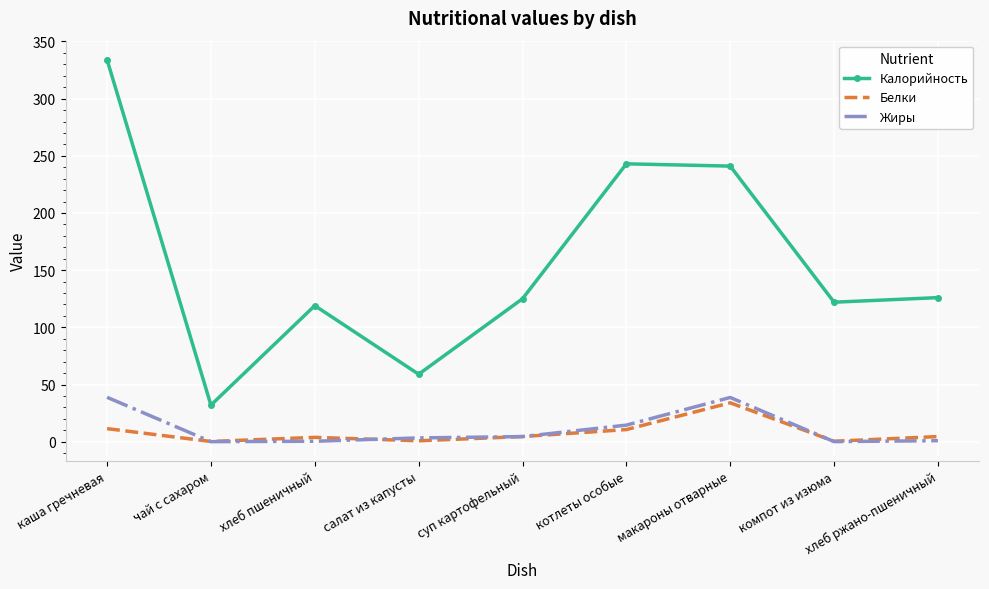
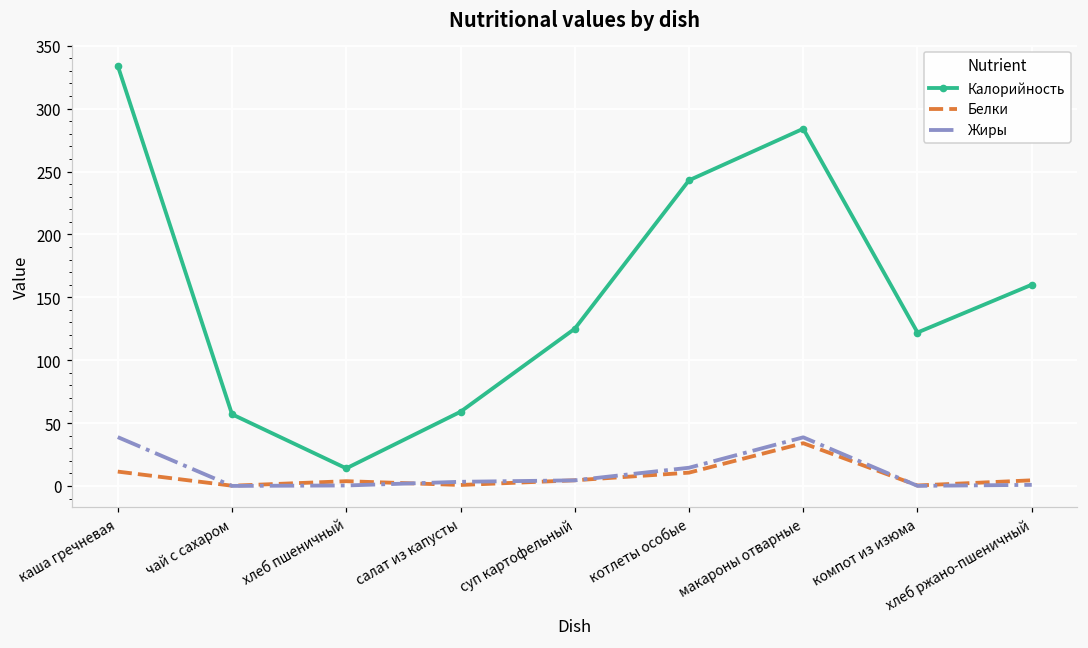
Калорийность, чай с сахаром: 32 -> 57
Калорийность, хлеб пшеничный: 119 -> 14
Калорийность, макароны отварные: 241 -> 284
Калорийность, хлеб ржано-пшеничный: 126 -> 160
